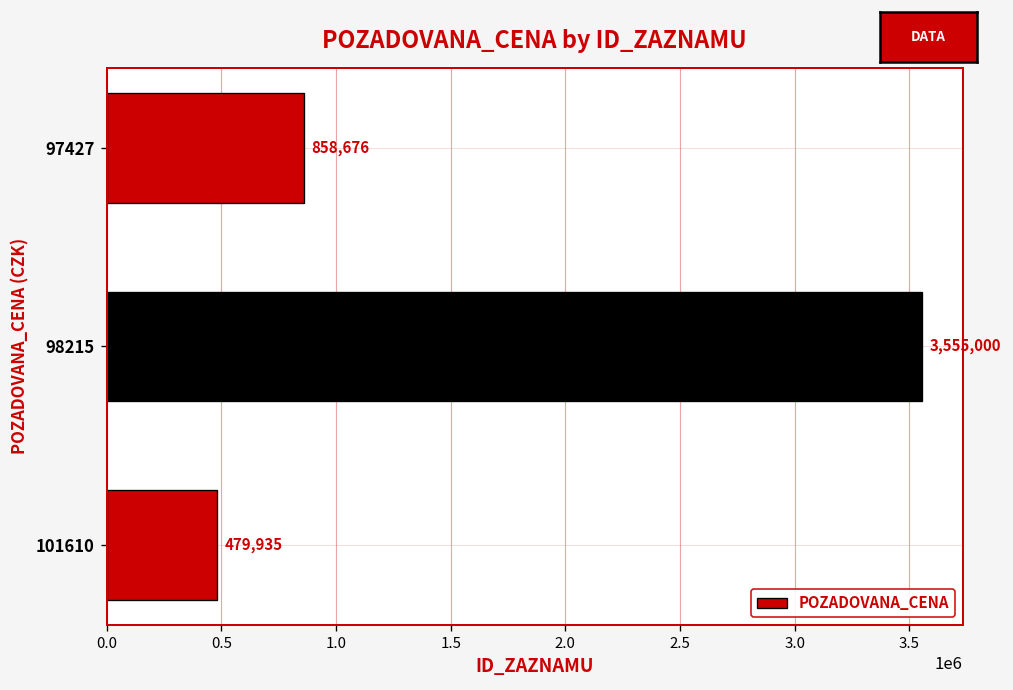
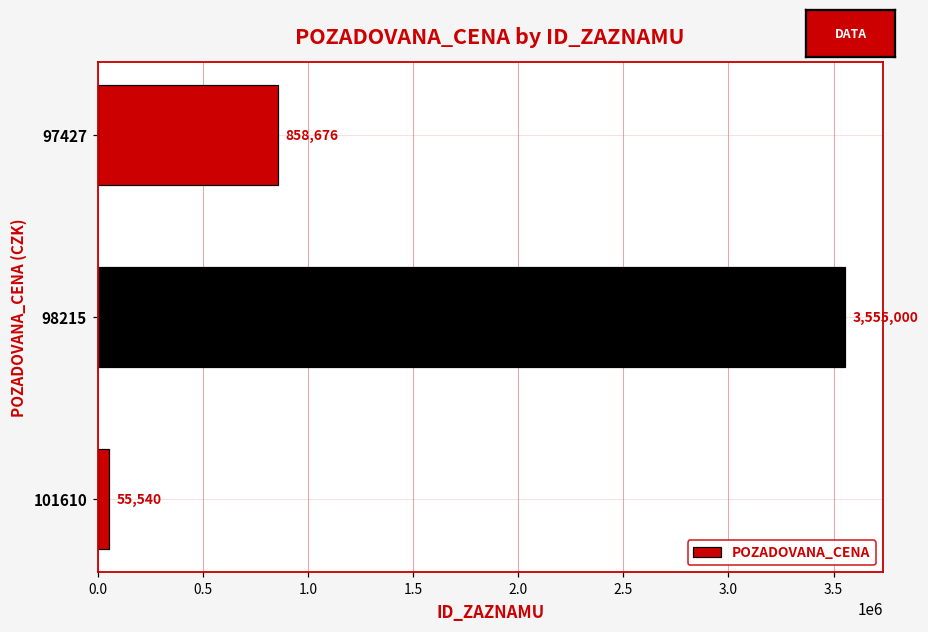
101610: 479,935 -> 55,540
